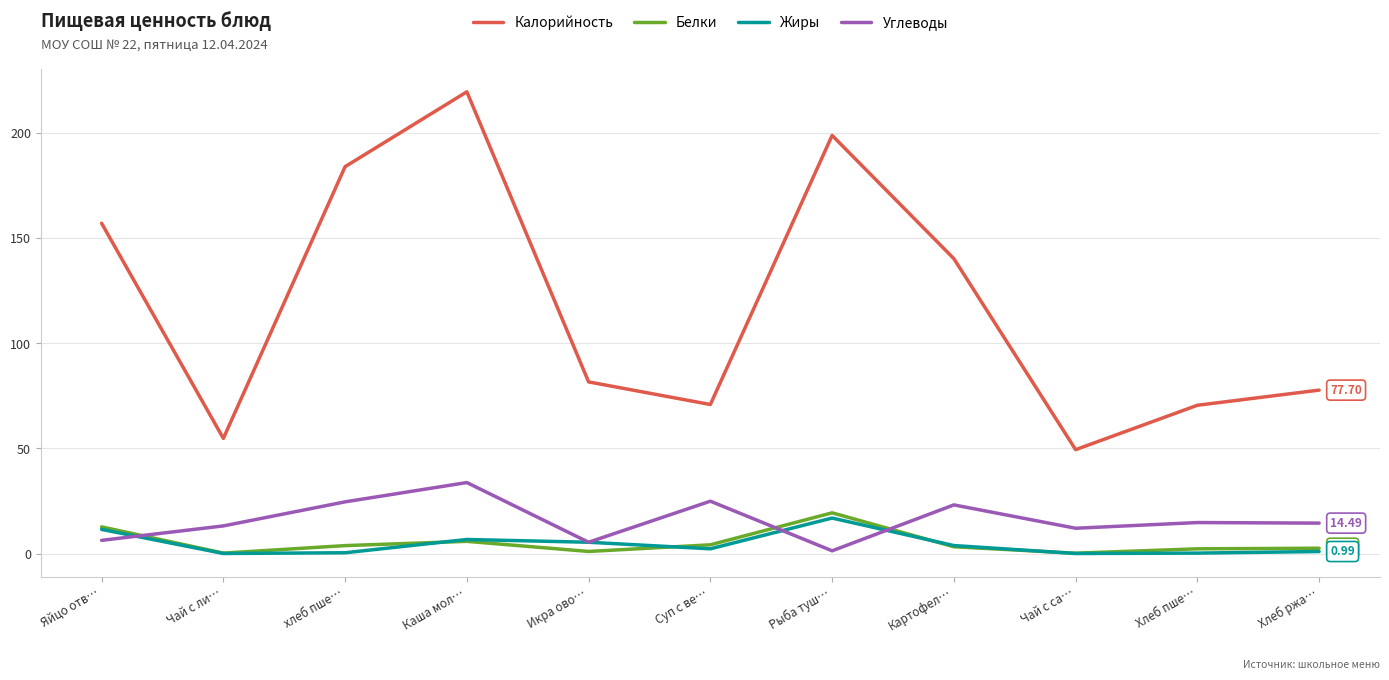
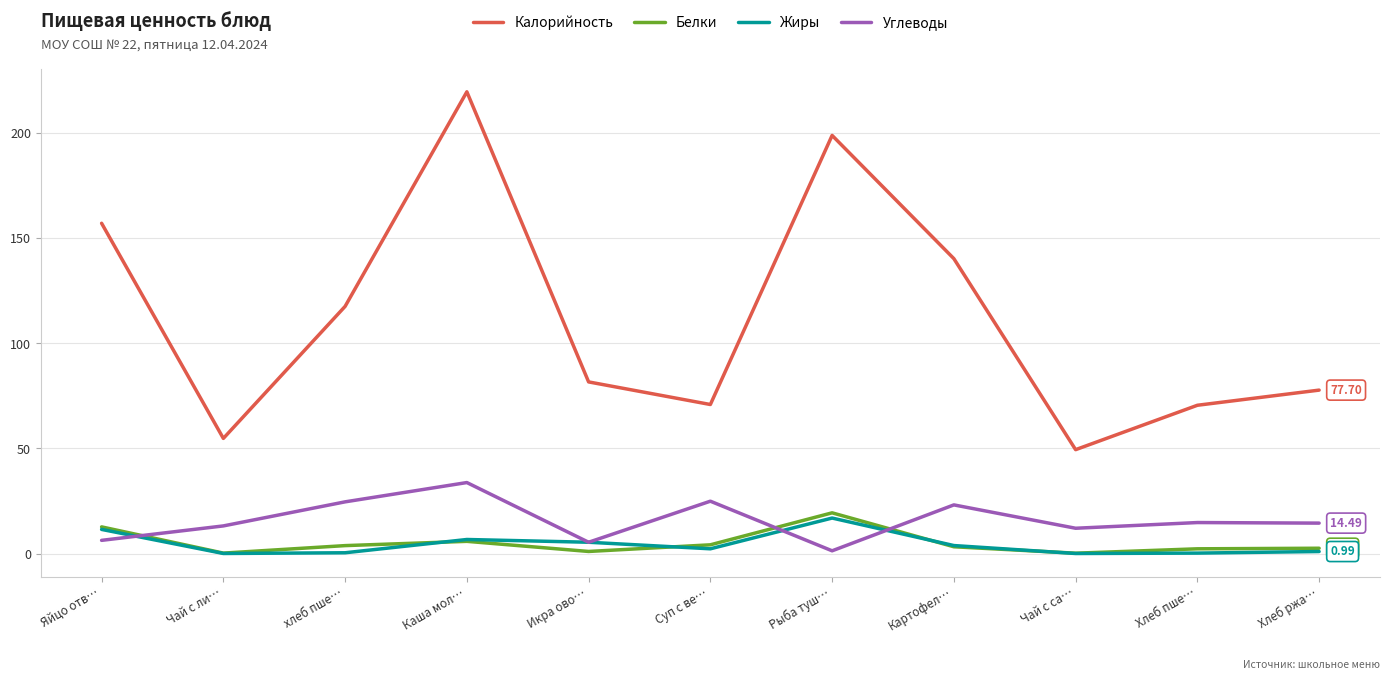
Калорийность, хлеб пше…: 184 -> 118
